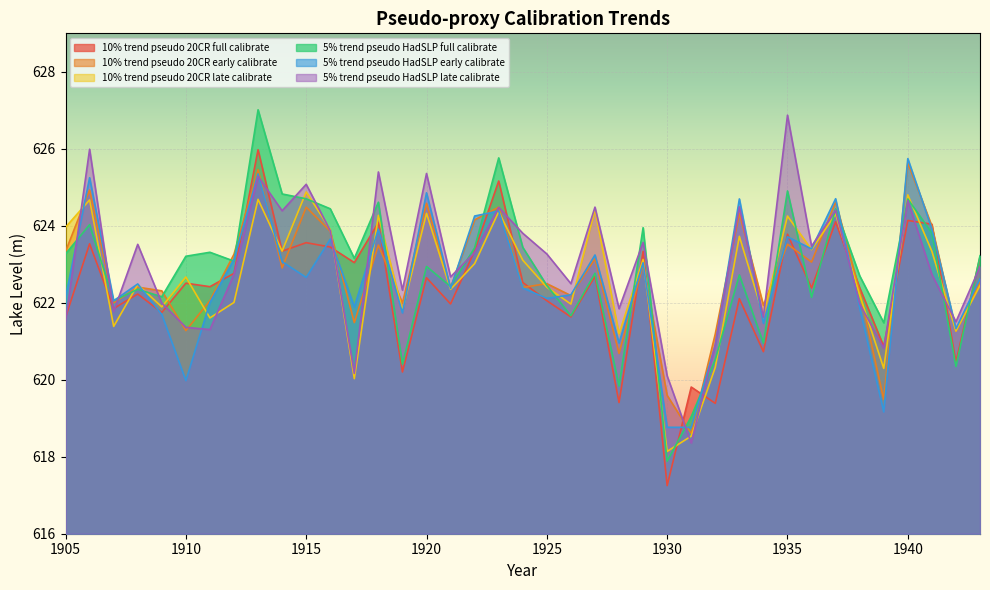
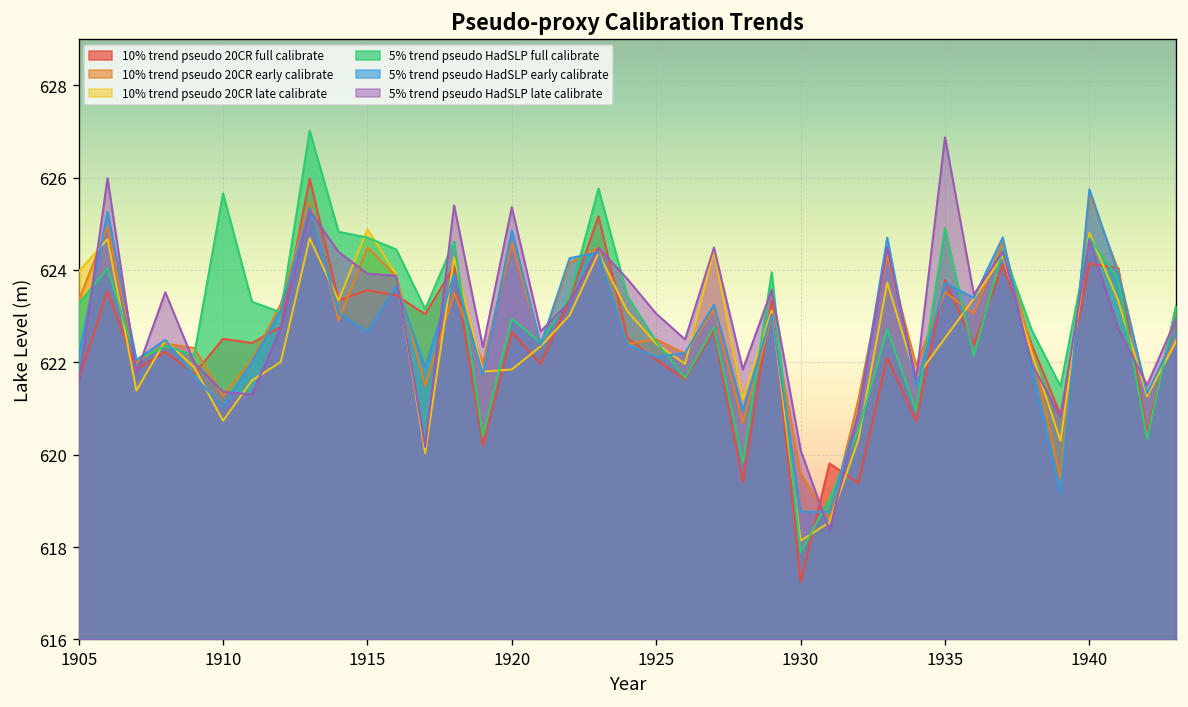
10% trend pseudo 20CR late calibrate, 1910: 622.7 -> 620.7
5% trend pseudo HadSLP full calibrate, 1910: 623.2 -> 625.7
5% trend pseudo HadSLP early calibrate, 1910: 620.0 -> 621.0
5% trend pseudo HadSLP late calibrate, 1915: 625.1 -> 623.9
10% trend pseudo 20CR late calibrate, 1920: 624.3 -> 621.8
5% trend pseudo HadSLP late calibrate, 1925: 623.3 -> 623.1
10% trend pseudo 20CR late calibrate, 1935: 624.3 -> 622.5
